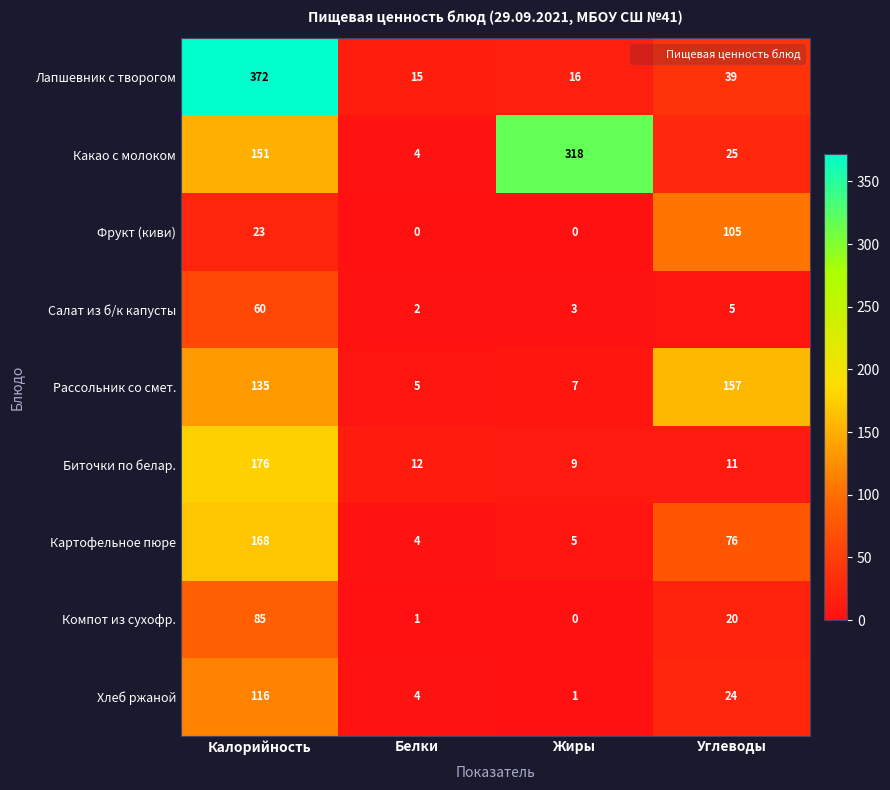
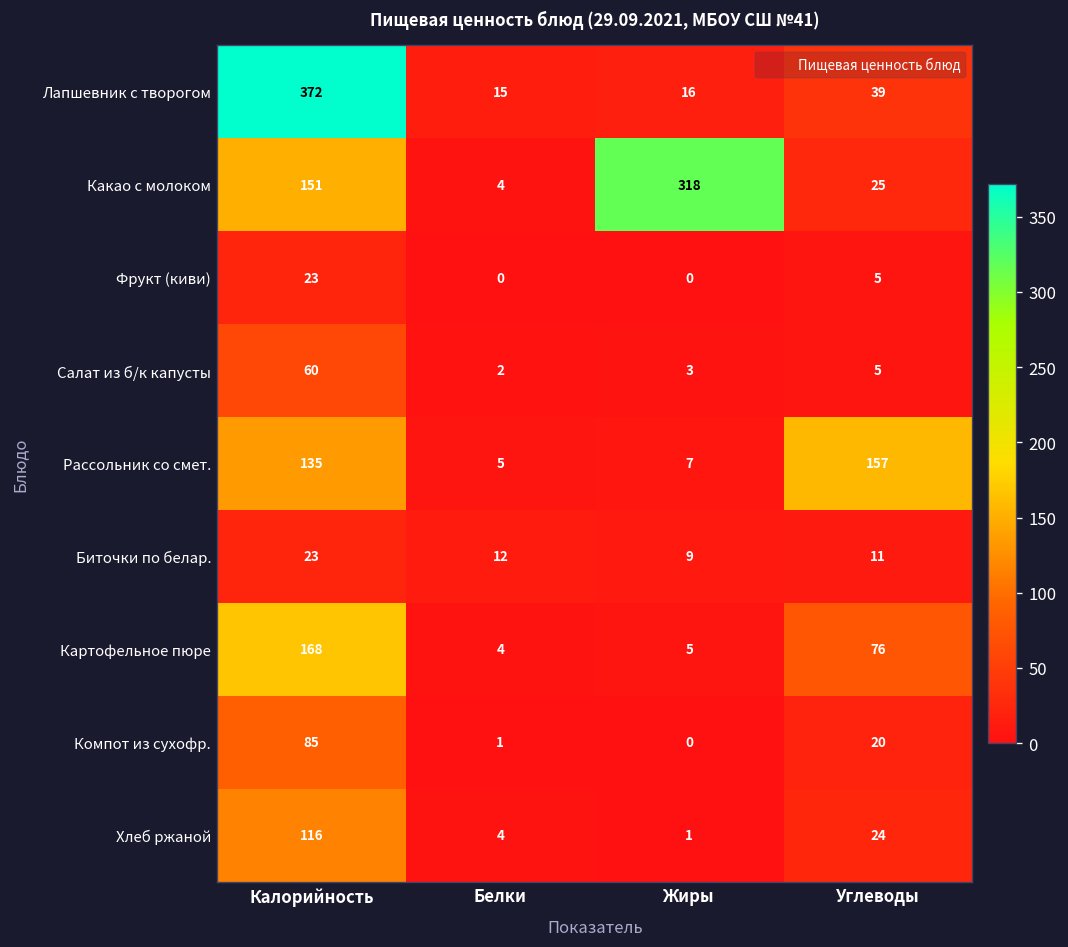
Фрукт (киви), Углеводы: 105 -> 5
Биточки по белар., Калорийность: 176 -> 23
